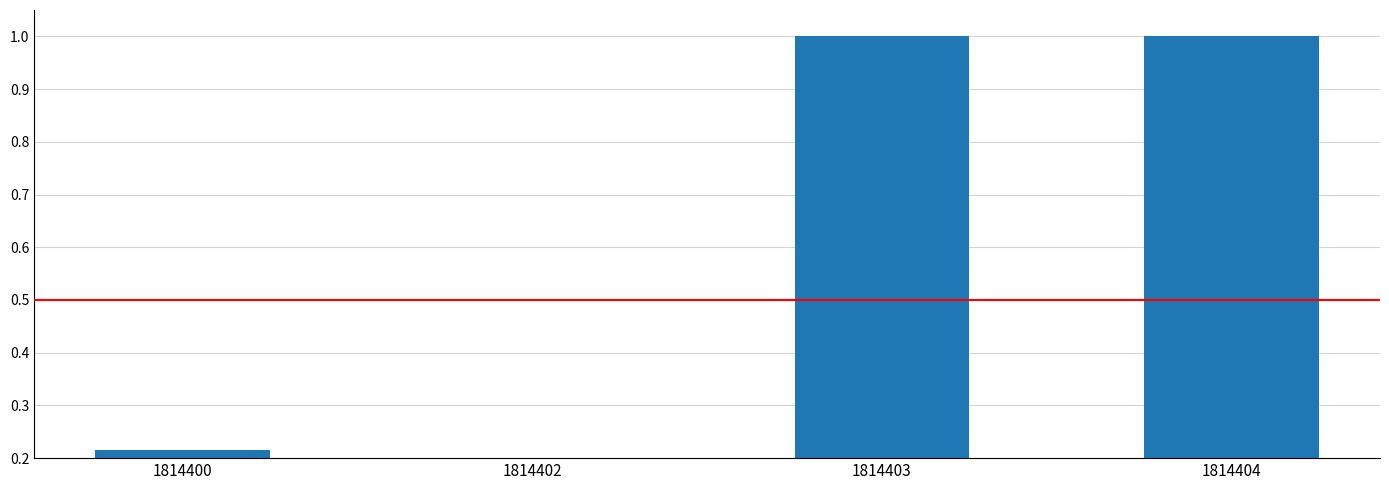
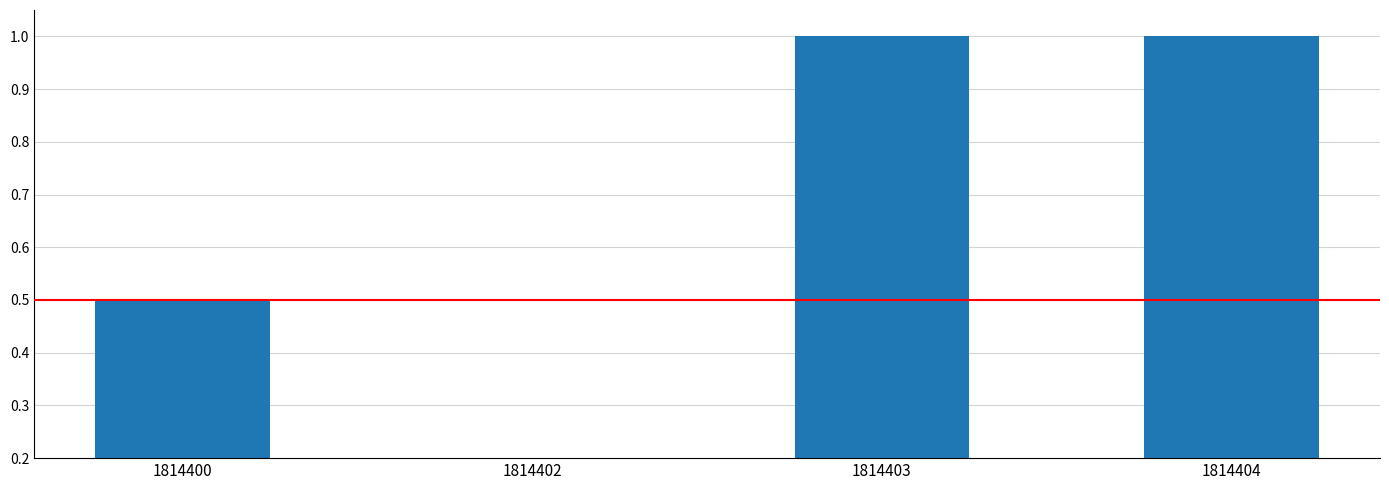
1814400: 0.22 -> 0.50
